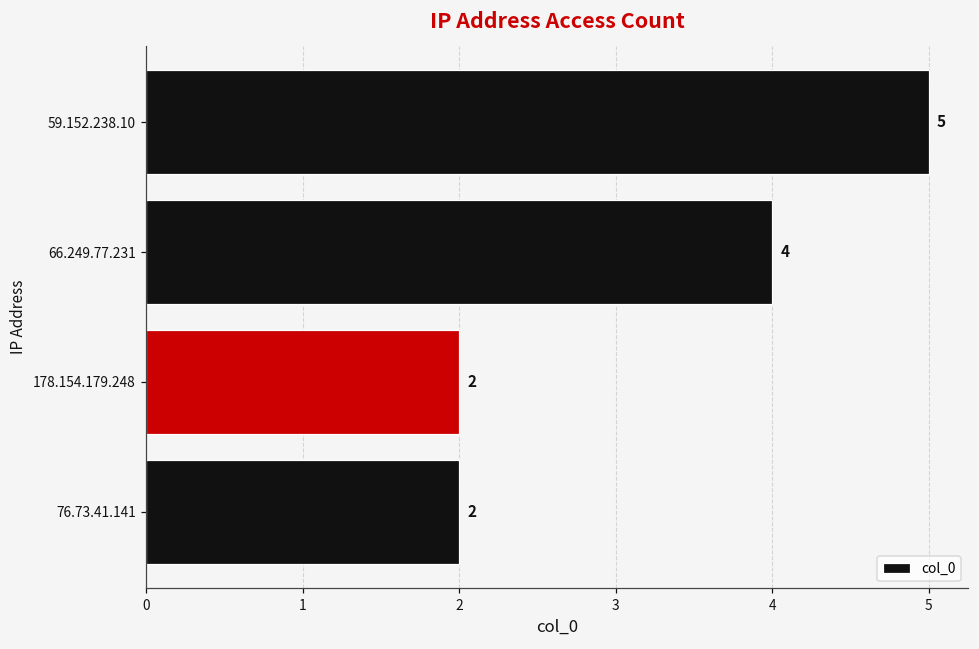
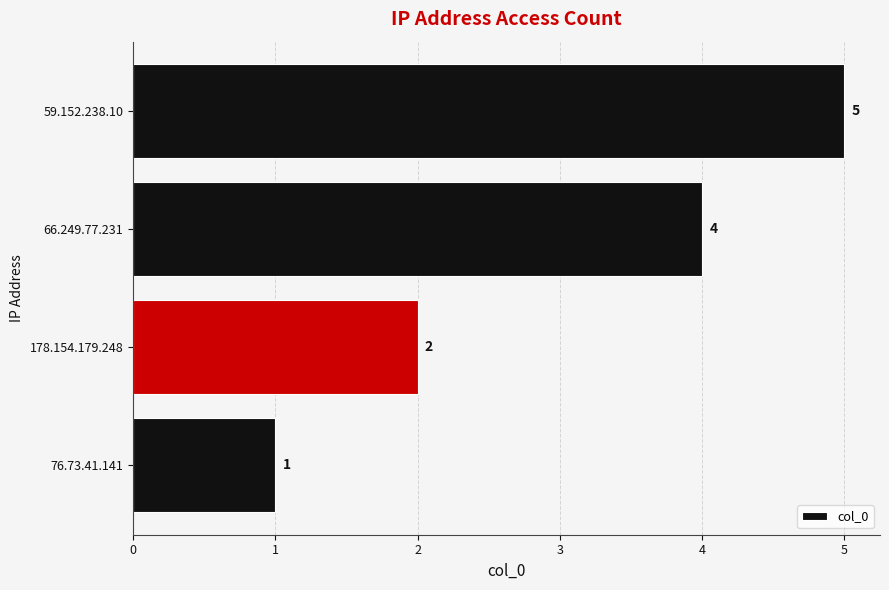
76.73.41.141: 2 -> 1
